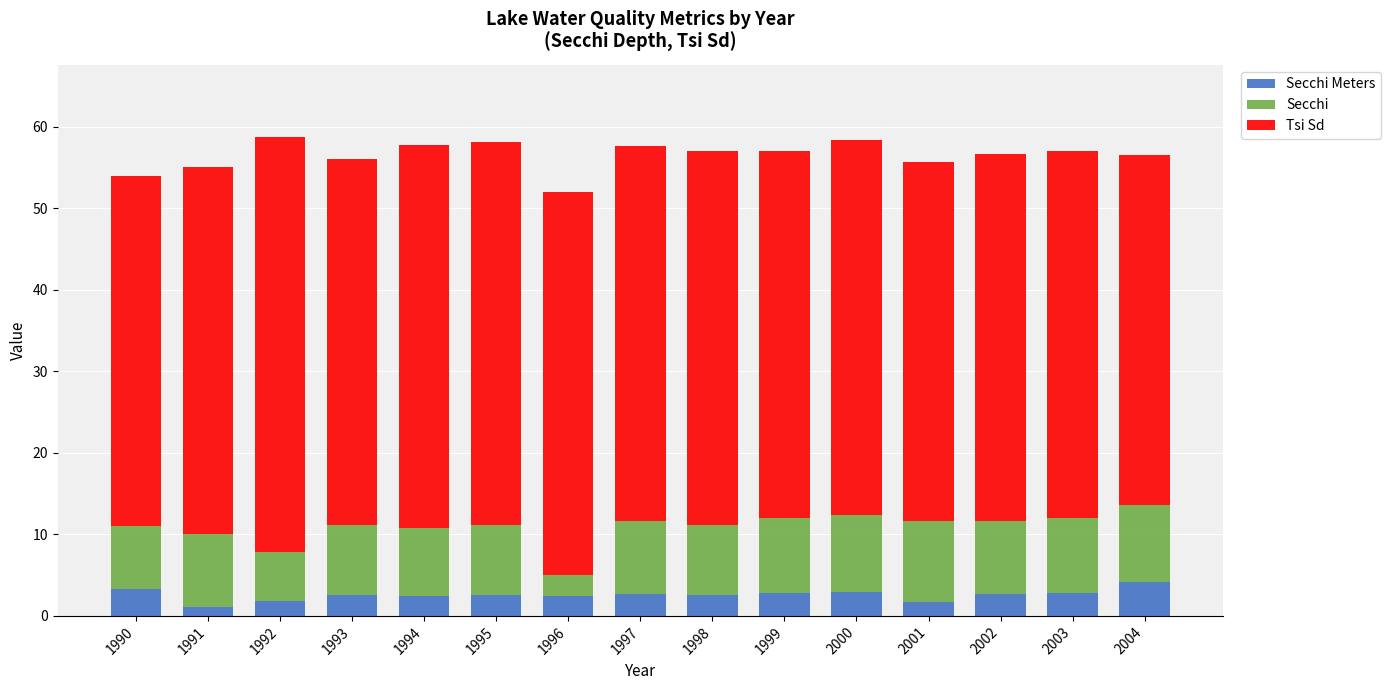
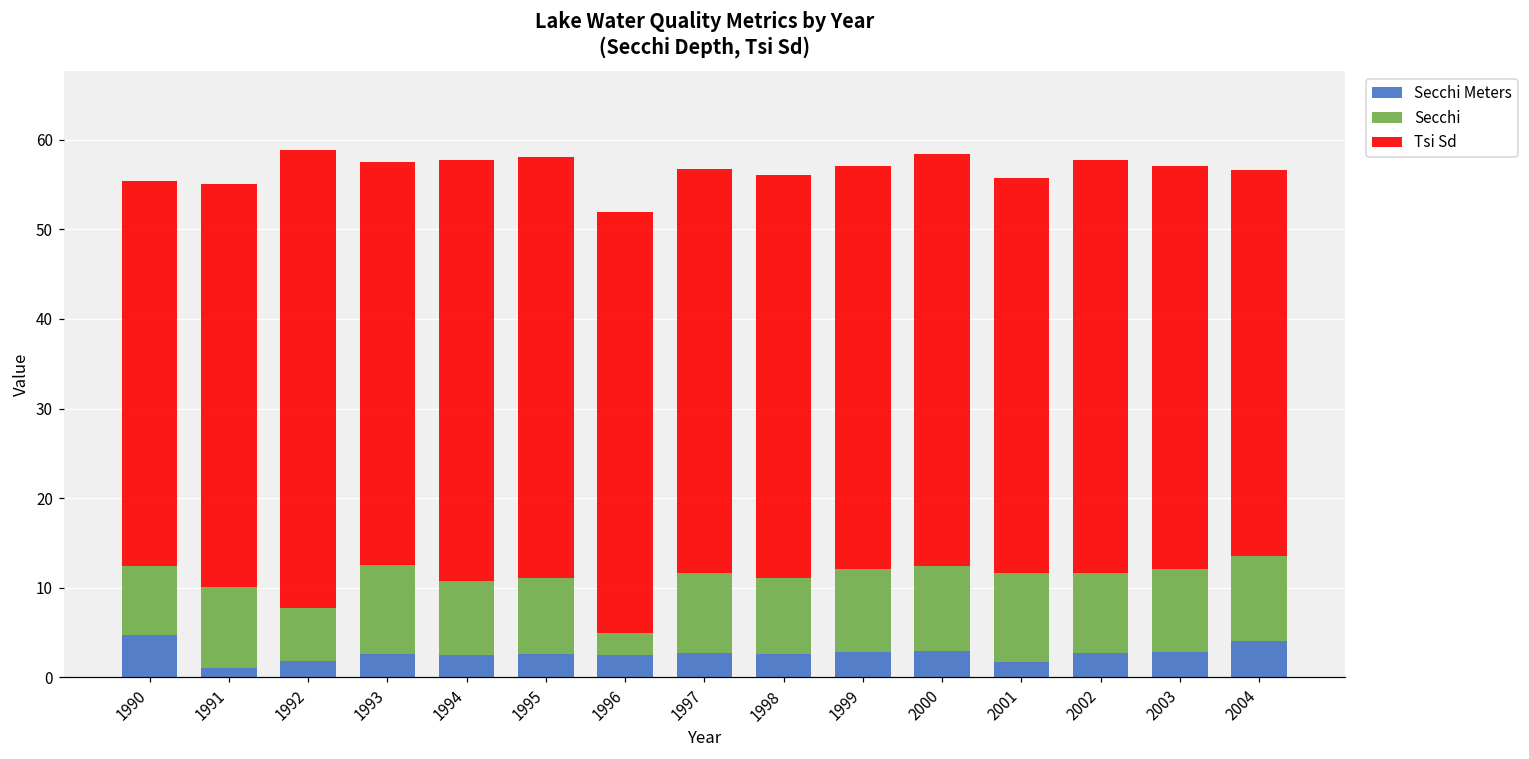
Secchi Meters, 1990: 3 -> 5
Secchi, 1993: 9 -> 10
Tsi Sd, 1997: 46 -> 45
Tsi Sd, 1998: 46 -> 45
Tsi Sd, 2002: 45 -> 46
